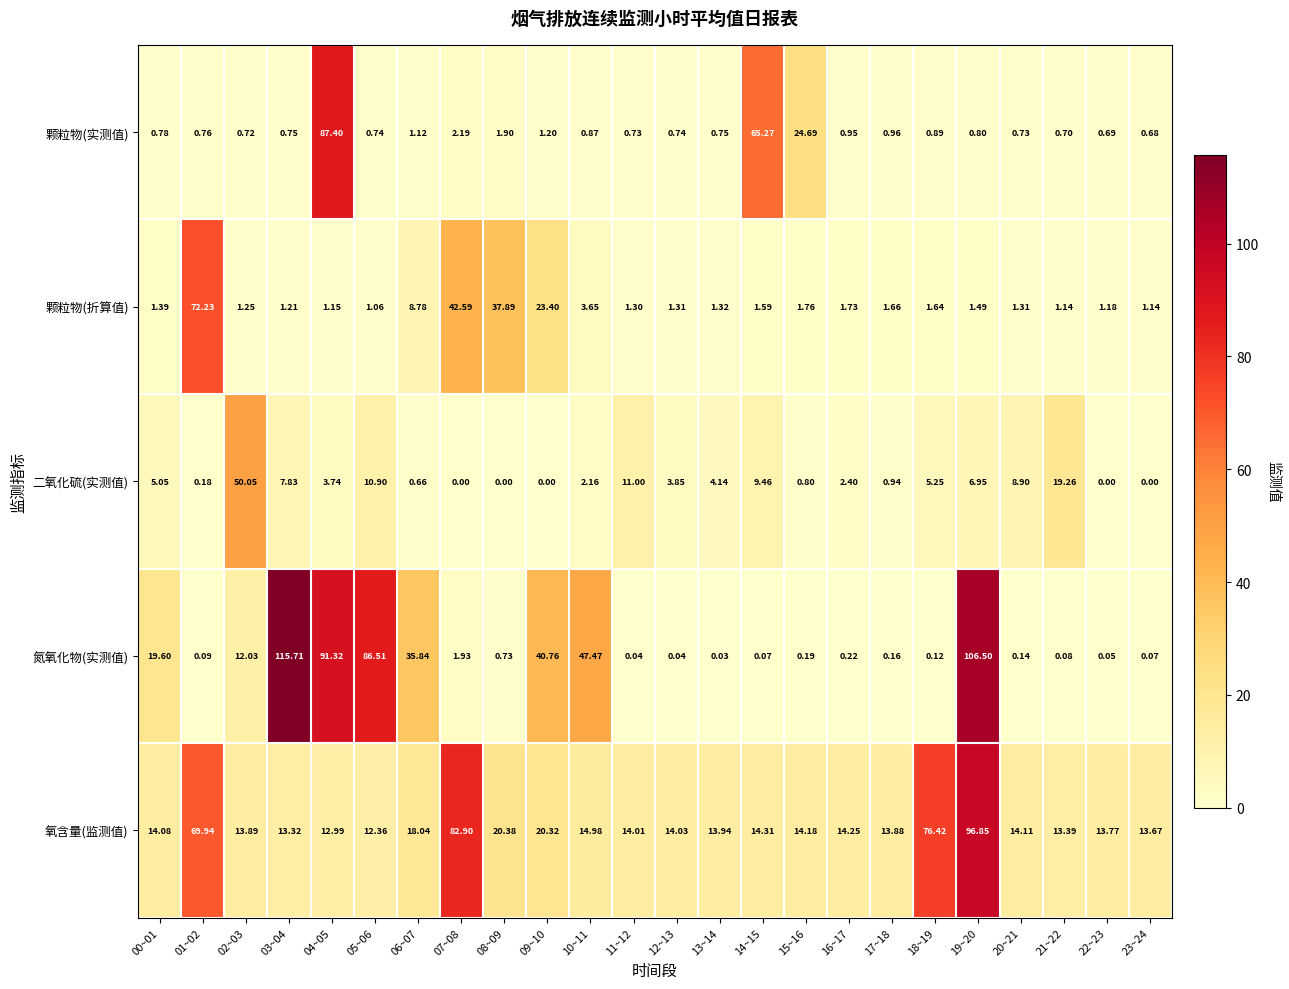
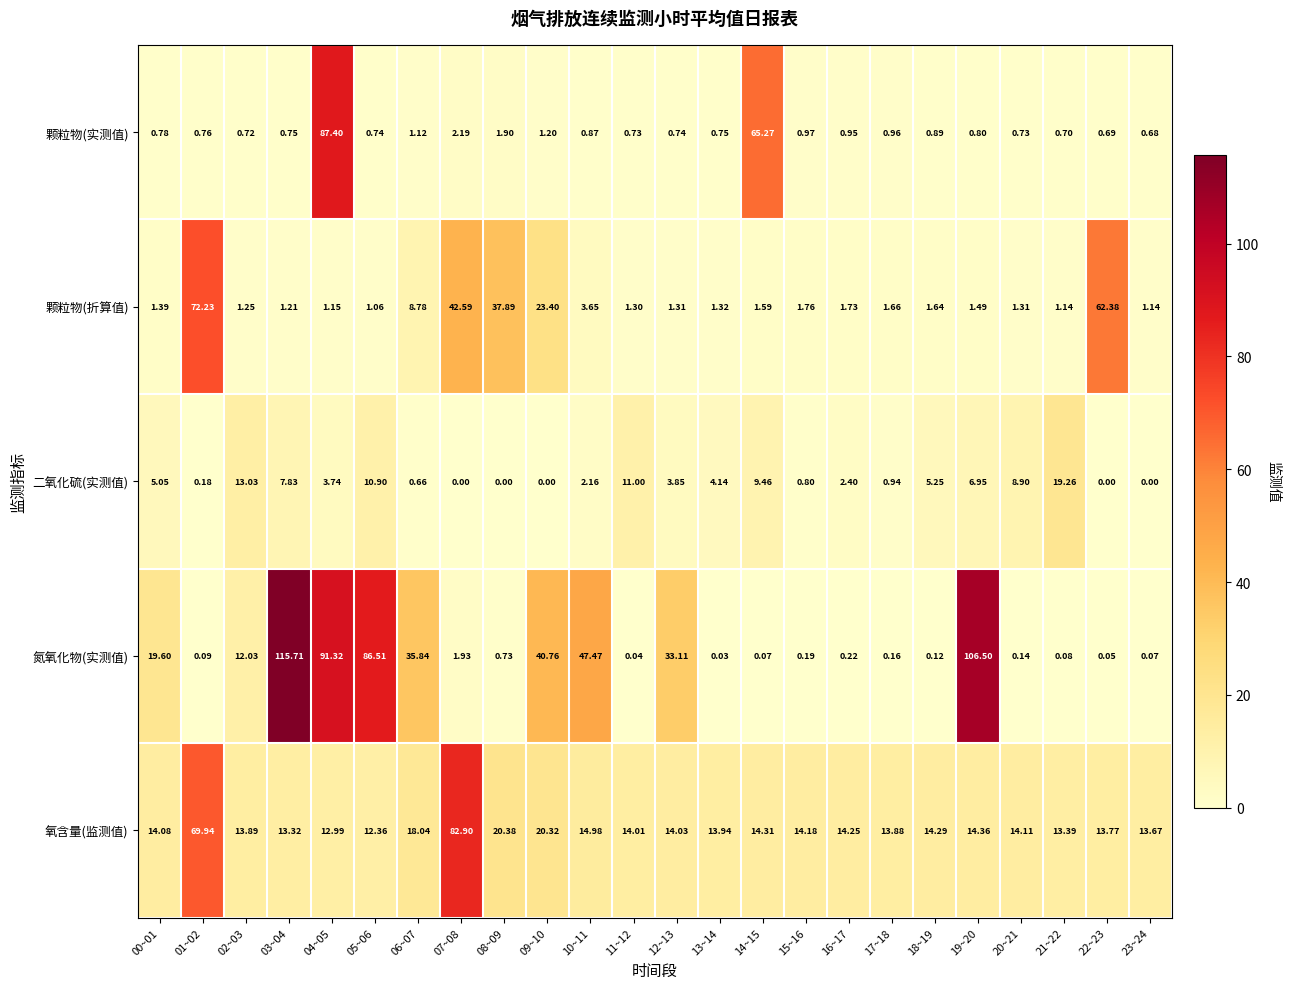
颗粒物(实测值), 15~16: 24.69 -> 0.97
颗粒物(折算值), 22~23: 1.18 -> 62.38
二氧化硫(实测值), 02~03: 50.05 -> 13.03
氮氧化物(实测值), 12~13: 0.04 -> 33.11
氧含量(监测值), 18~19: 76.42 -> 14.29
氧含量(监测值), 19~20: 96.85 -> 14.36
